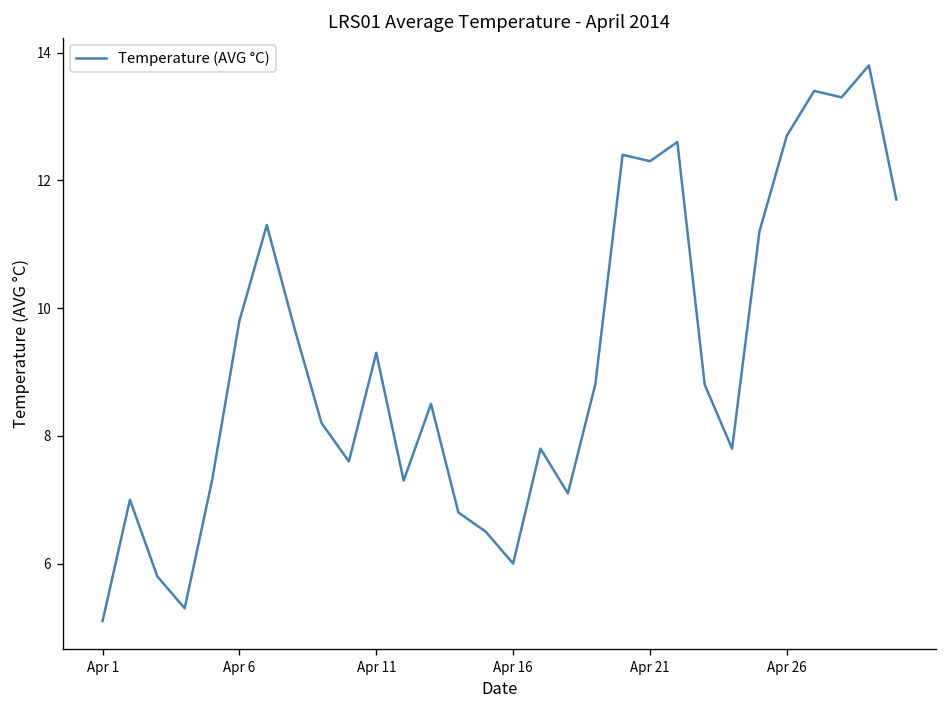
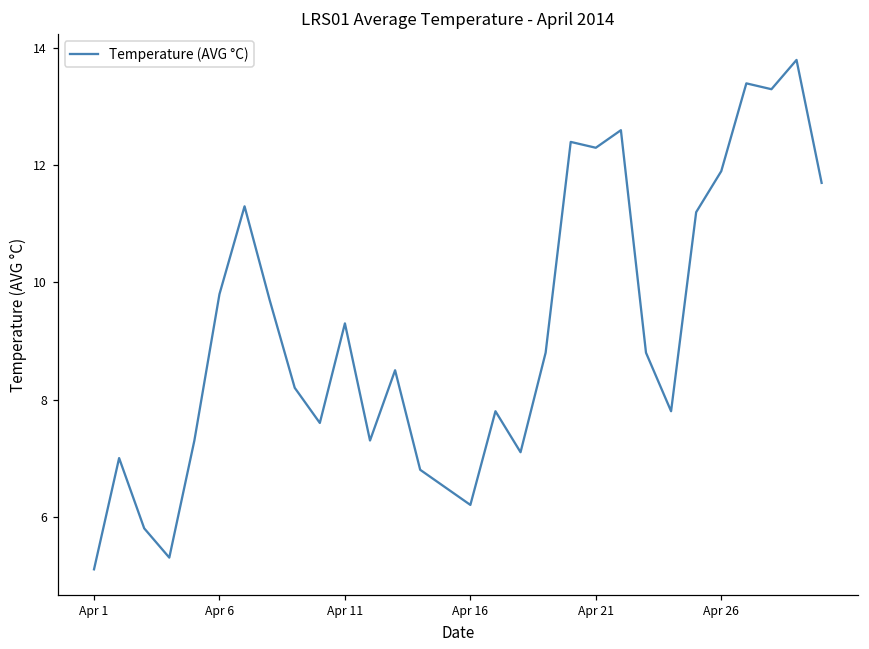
Apr 16: 6.0 -> 6.2
Apr 26: 12.7 -> 11.9
